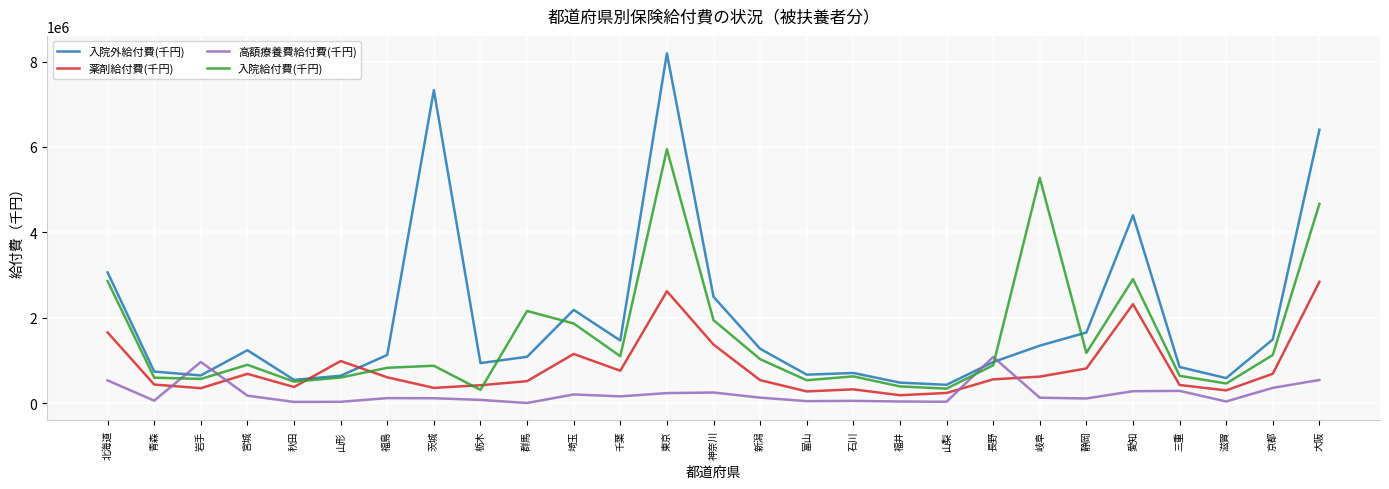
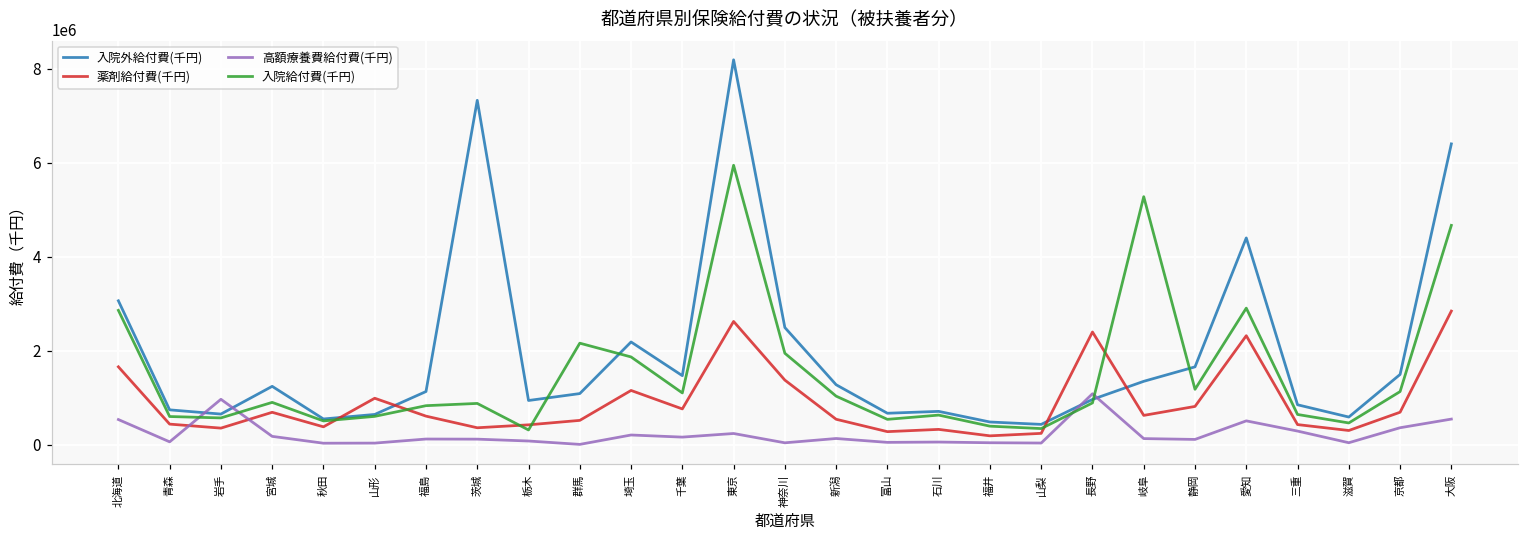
高額療養費給付費(千円), 神奈川: 200000 -> 0
薬剤給付費(千円), 長野: 600000 -> 2400000
高額療養費給付費(千円), 愛知: 300000 -> 500000
